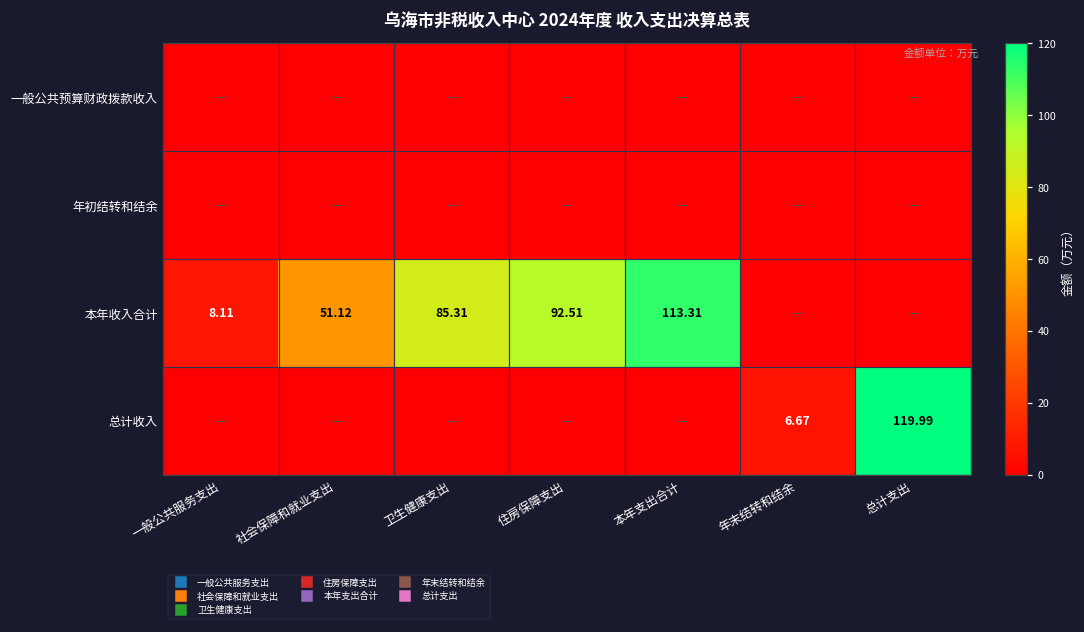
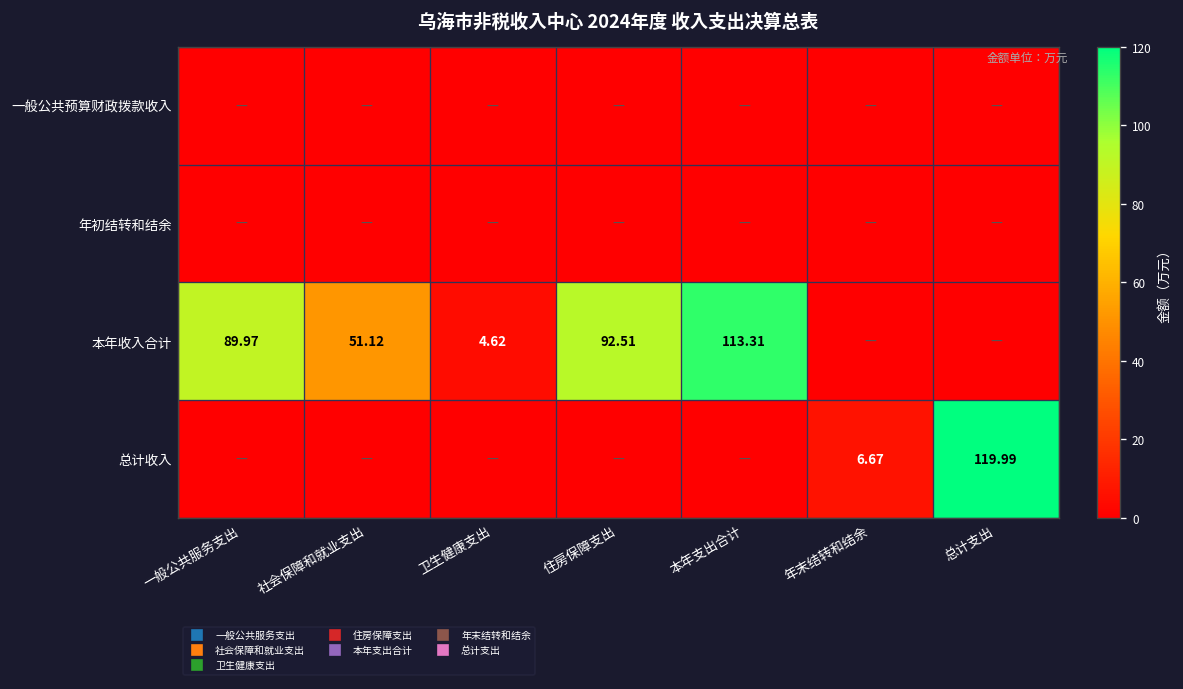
本年收入合计, 一般公共服务支出: 8.11 -> 89.97
本年收入合计, 卫生健康支出: 85.31 -> 4.62
